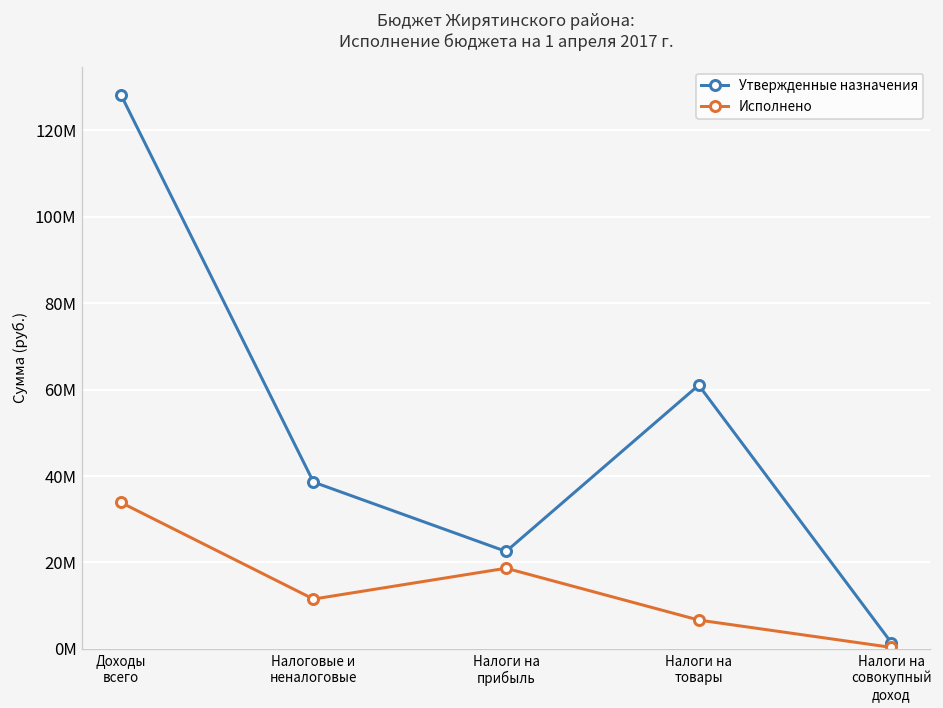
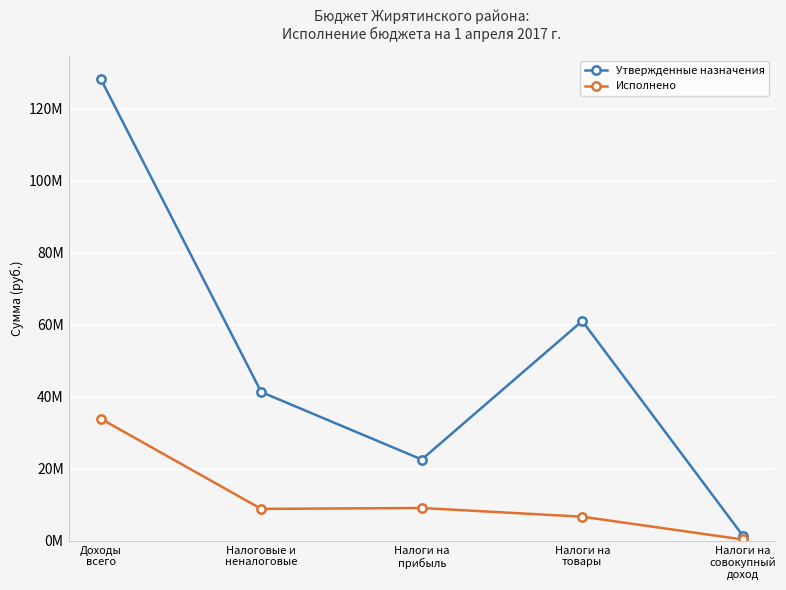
Утвержденные назначения, Налоговые и неналоговые: 39М -> 41М
Исполнено, Налоговые и неналоговые: 12М -> 9М
Исполнено, Налоги на прибыль: 19М -> 9М
